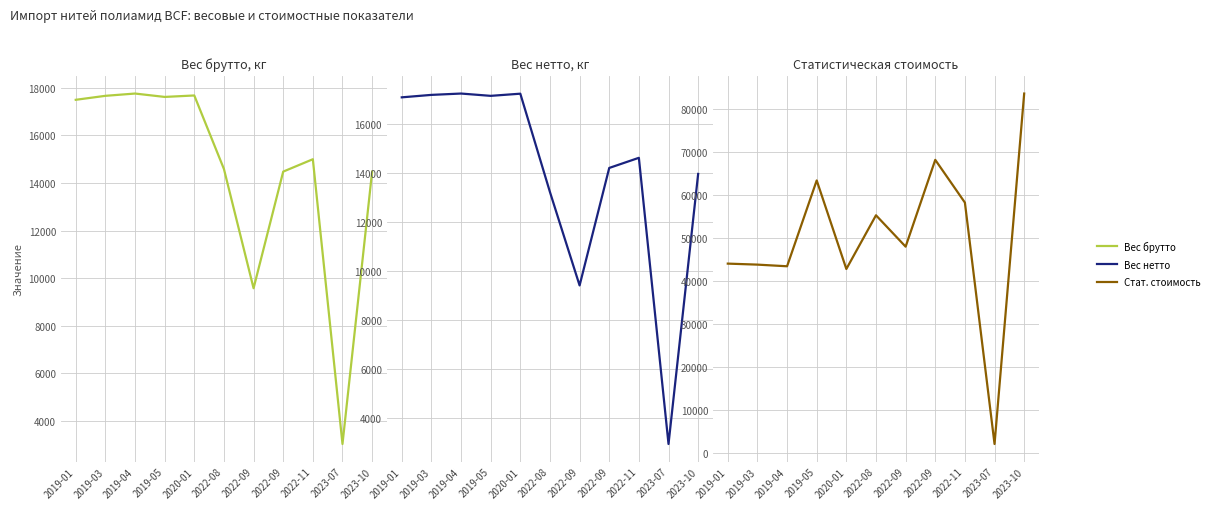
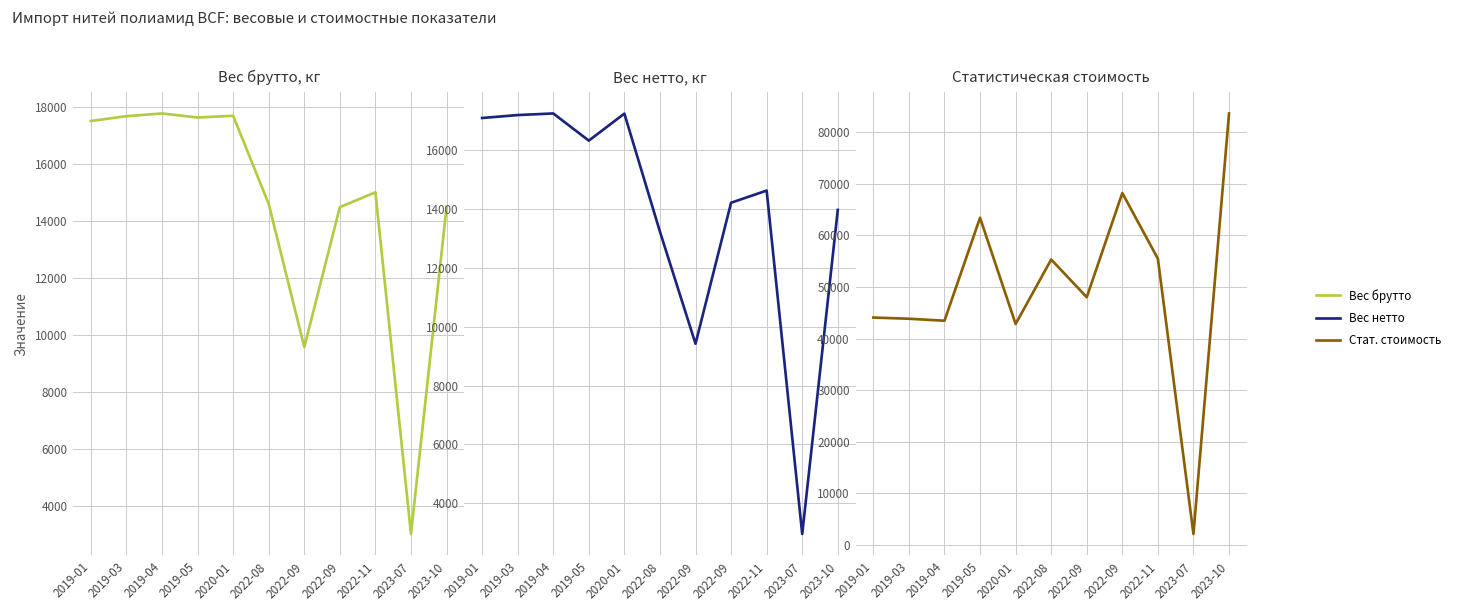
Вес нетто, кг, 2019-05: 17100 -> 16300
Статистическая стоимость, 2022-11: 58000 -> 55000
